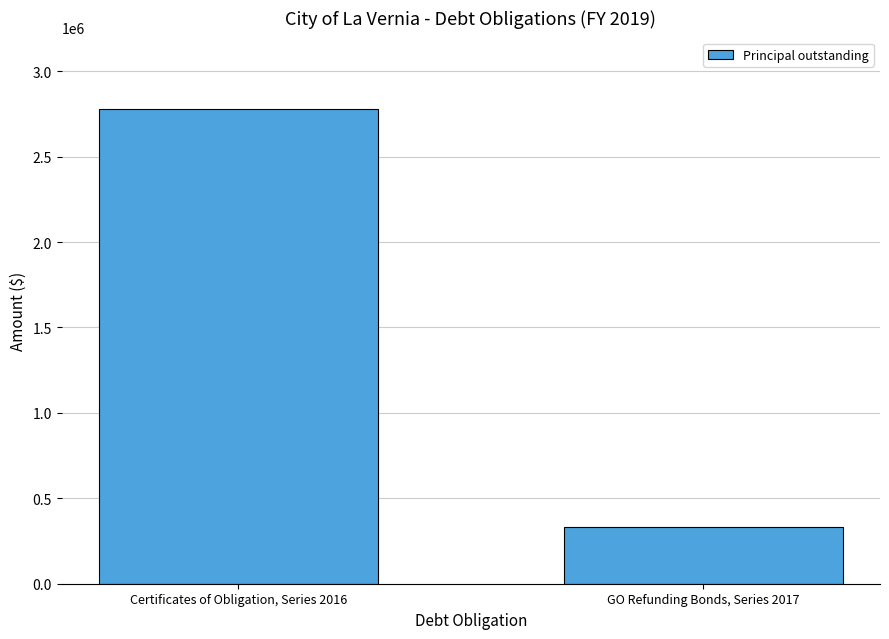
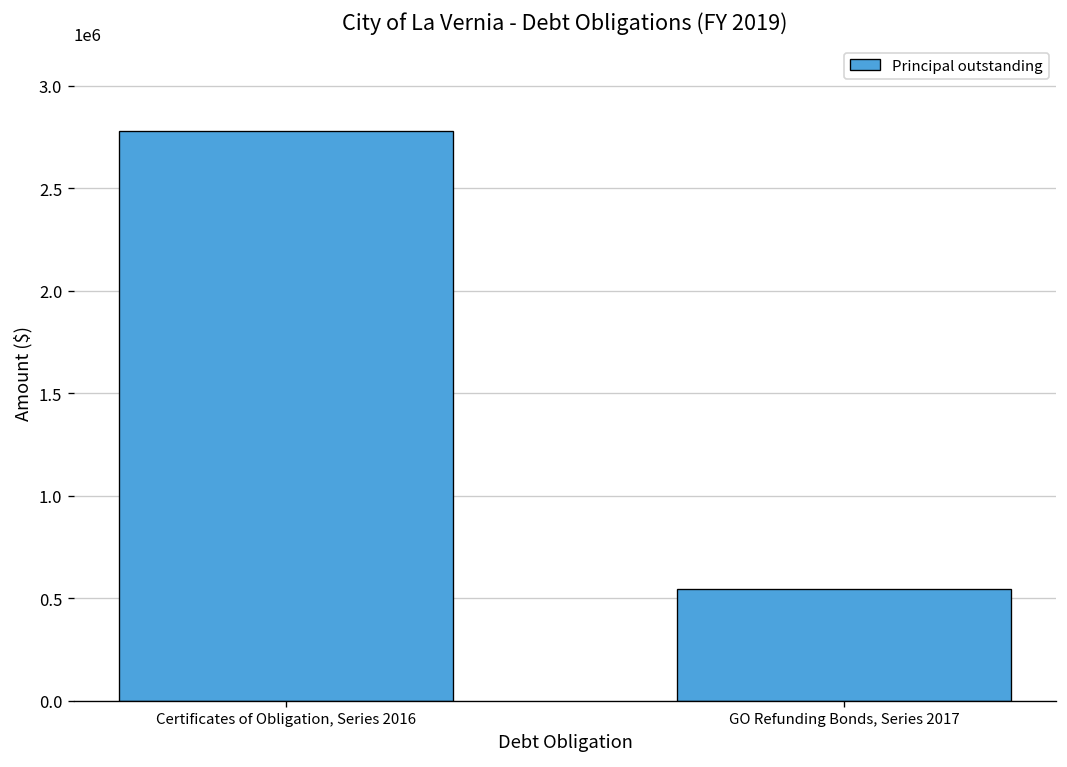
GO Refunding Bonds, Series 2017: 330000 -> 540000
